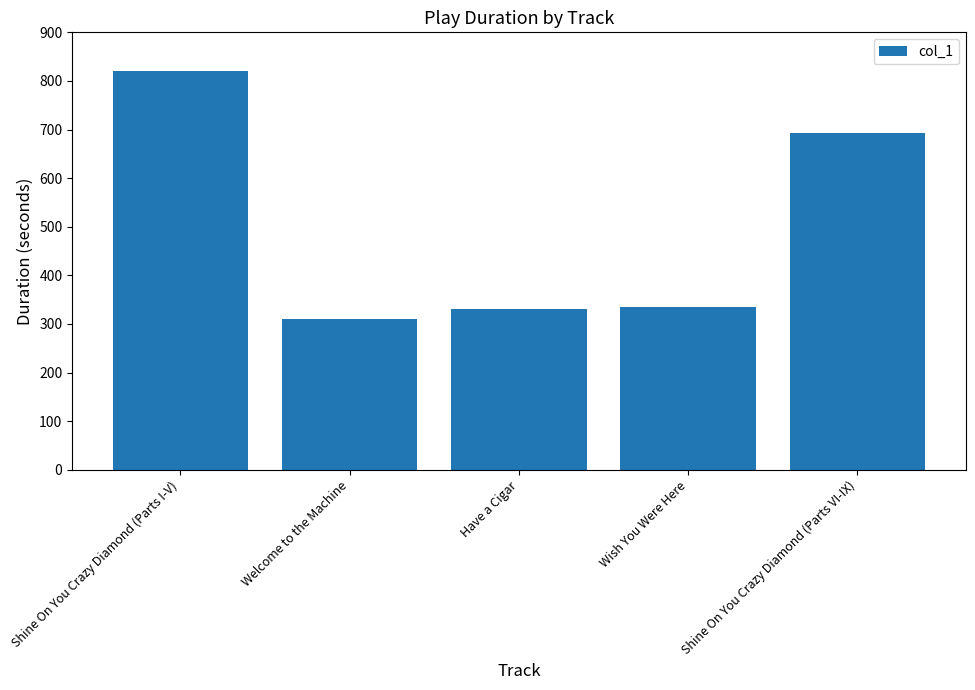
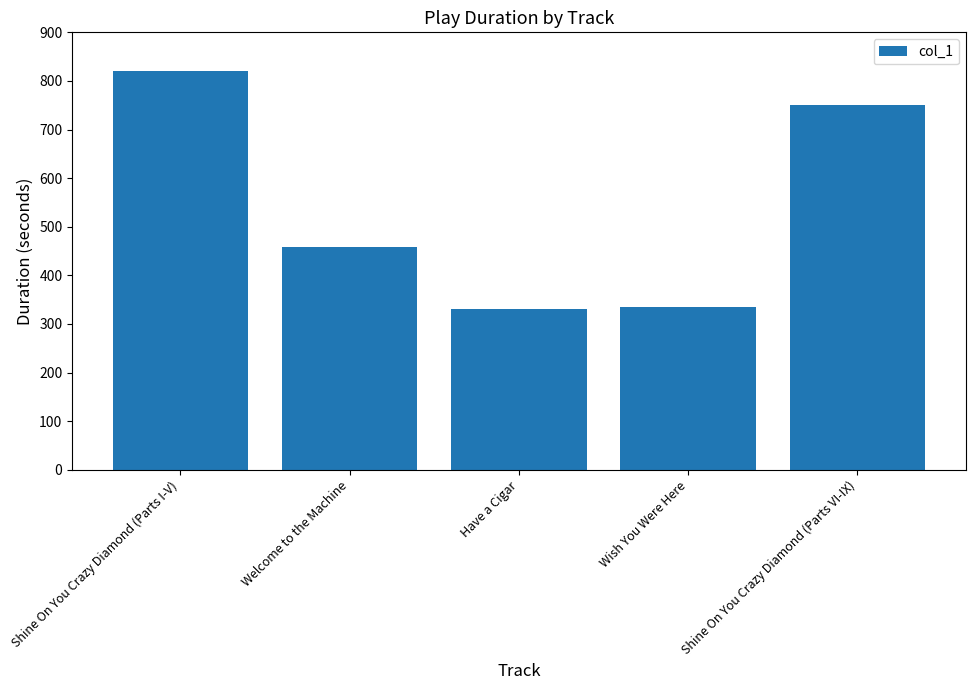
Welcome to the Machine: 310 -> 460
Shine On You Crazy Diamond (Parts VI-IX): 690 -> 750
